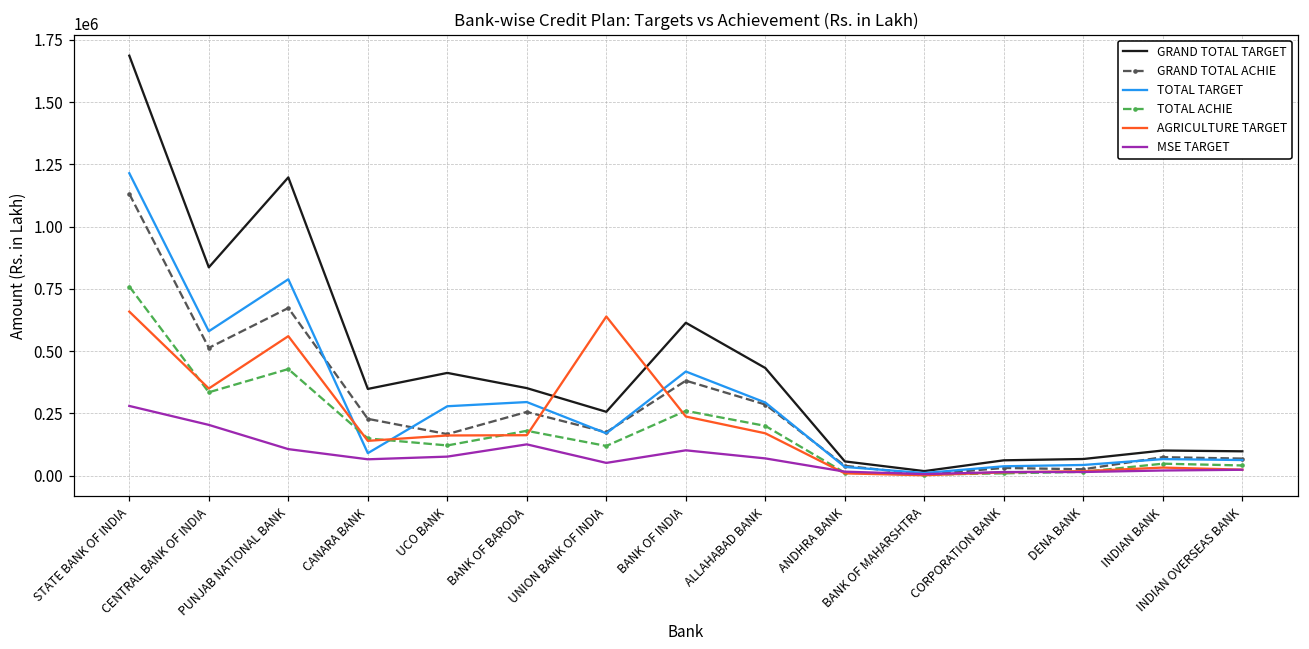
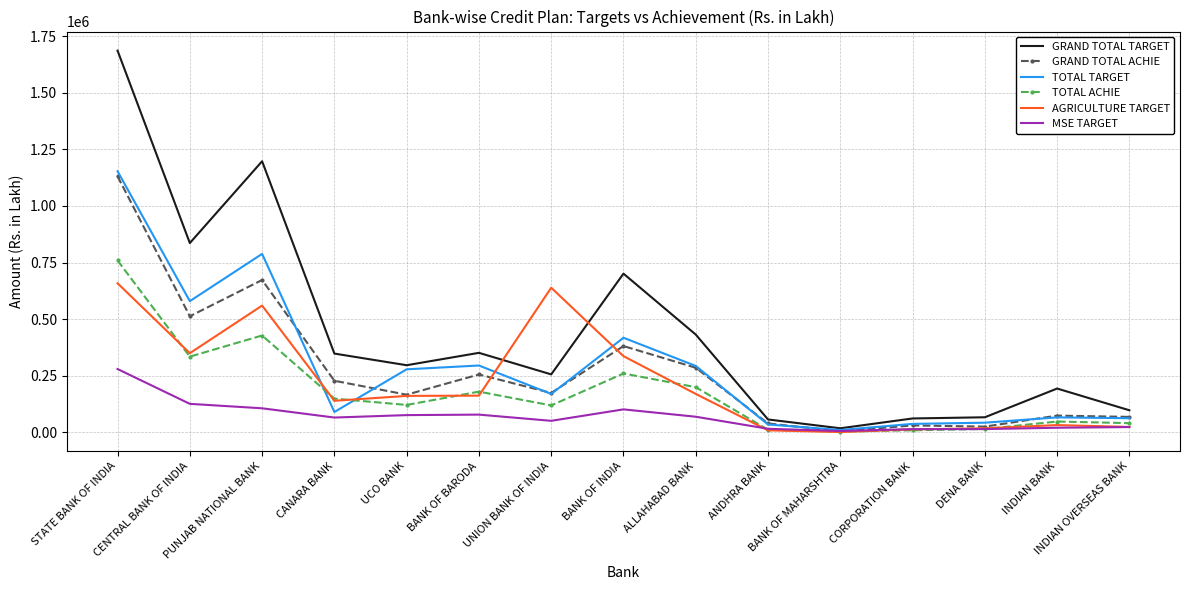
TOTAL TARGET, STATE BANK OF INDIA: 1210000 -> 1150000
MSE TARGET, CENTRAL BANK OF INDIA: 200000 -> 130000
GRAND TOTAL TARGET, UCO BANK: 410000 -> 300000
MSE TARGET, BANK OF BARODA: 130000 -> 80000
GRAND TOTAL TARGET, BANK OF INDIA: 610000 -> 700000
AGRICULTURE TARGET, BANK OF INDIA: 240000 -> 340000
GRAND TOTAL TARGET, INDIAN BANK: 100000 -> 190000
